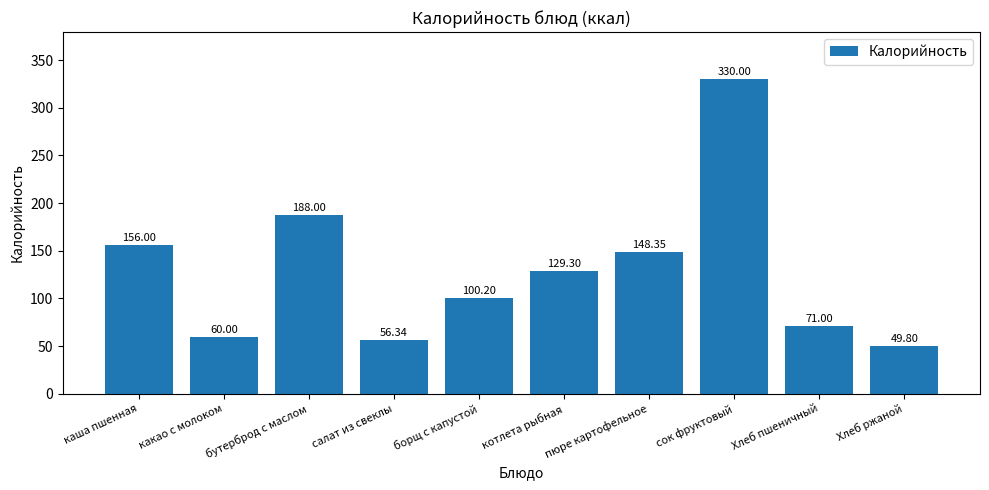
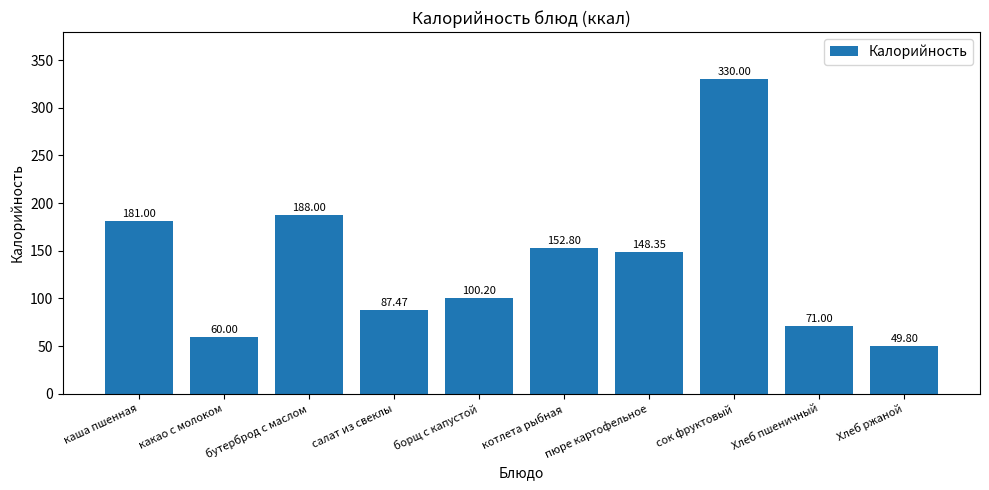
каша пшенная: 156.00 -> 181.00
салат из свеклы: 56.34 -> 87.47
котлета рыбная: 129.30 -> 152.80
